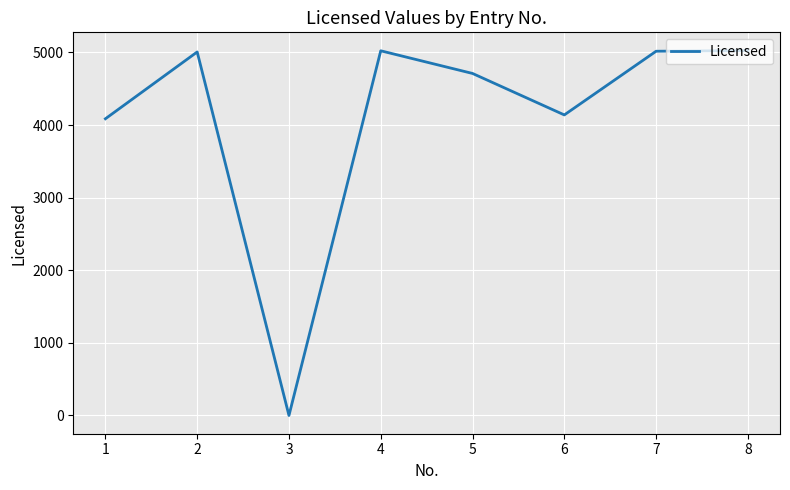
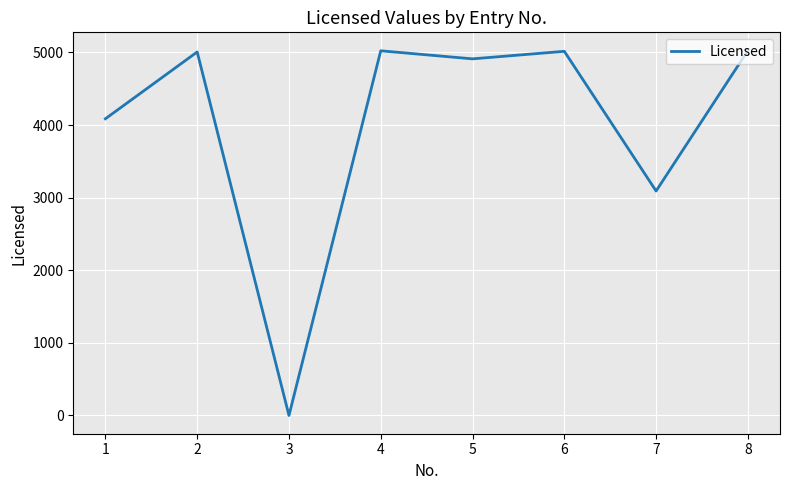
5: 4700 -> 4900
6: 4100 -> 5000
7: 5000 -> 3100
